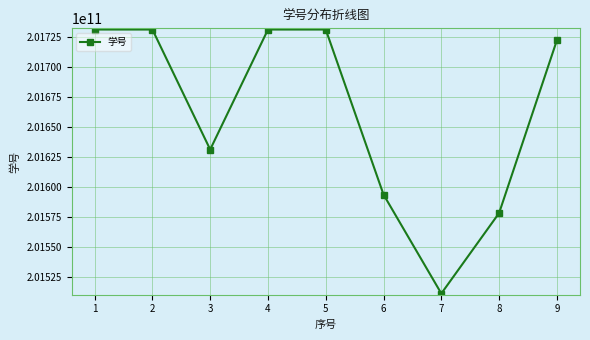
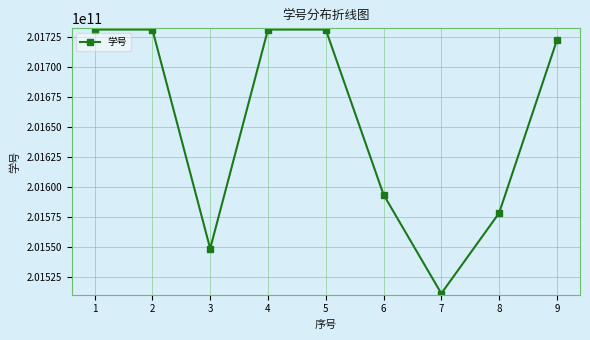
3: 201631000000 -> 201548000000
